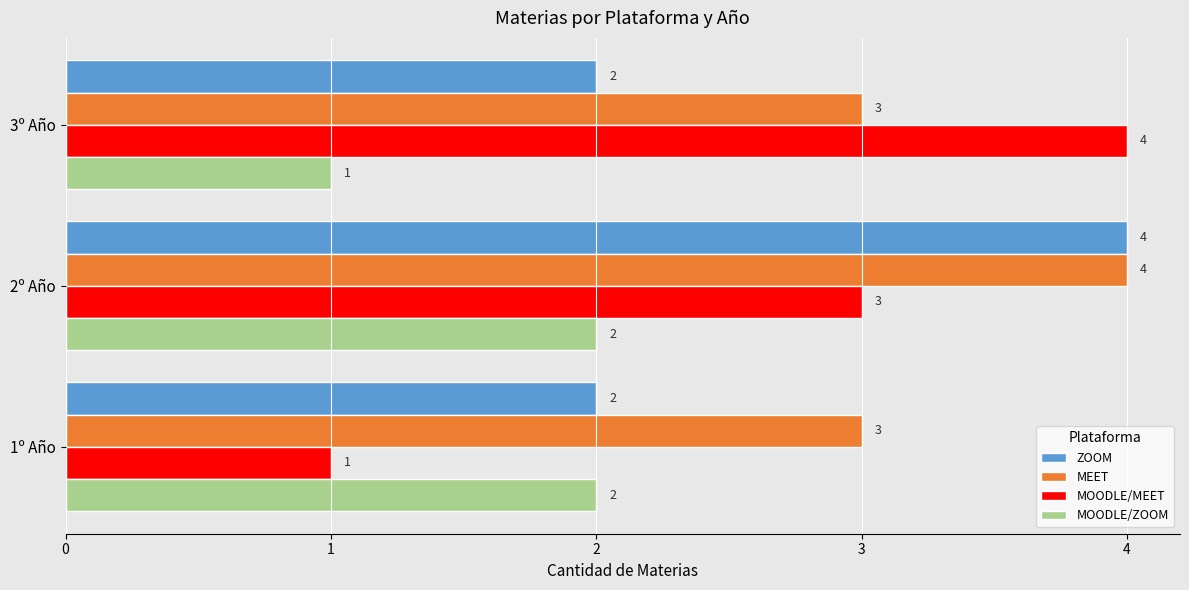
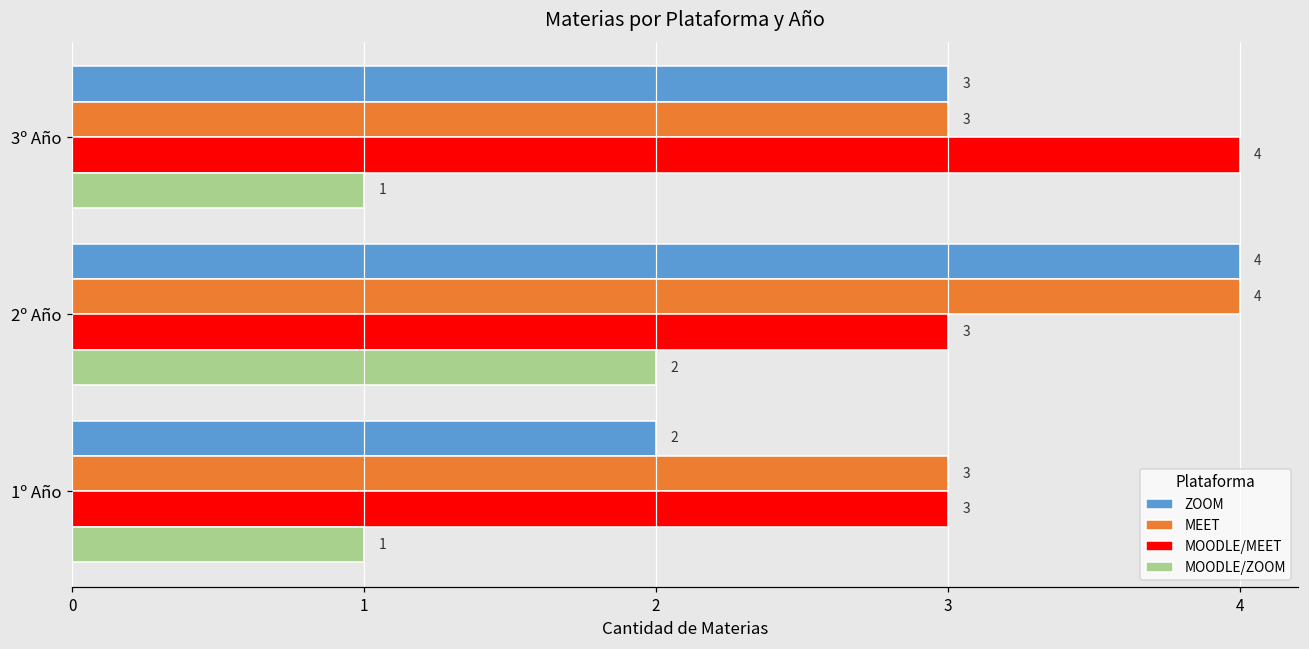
ZOOM, 3º Año: 2 -> 3
MOODLE/MEET, 1º Año: 1 -> 3
MOODLE/ZOOM, 1º Año: 2 -> 1
